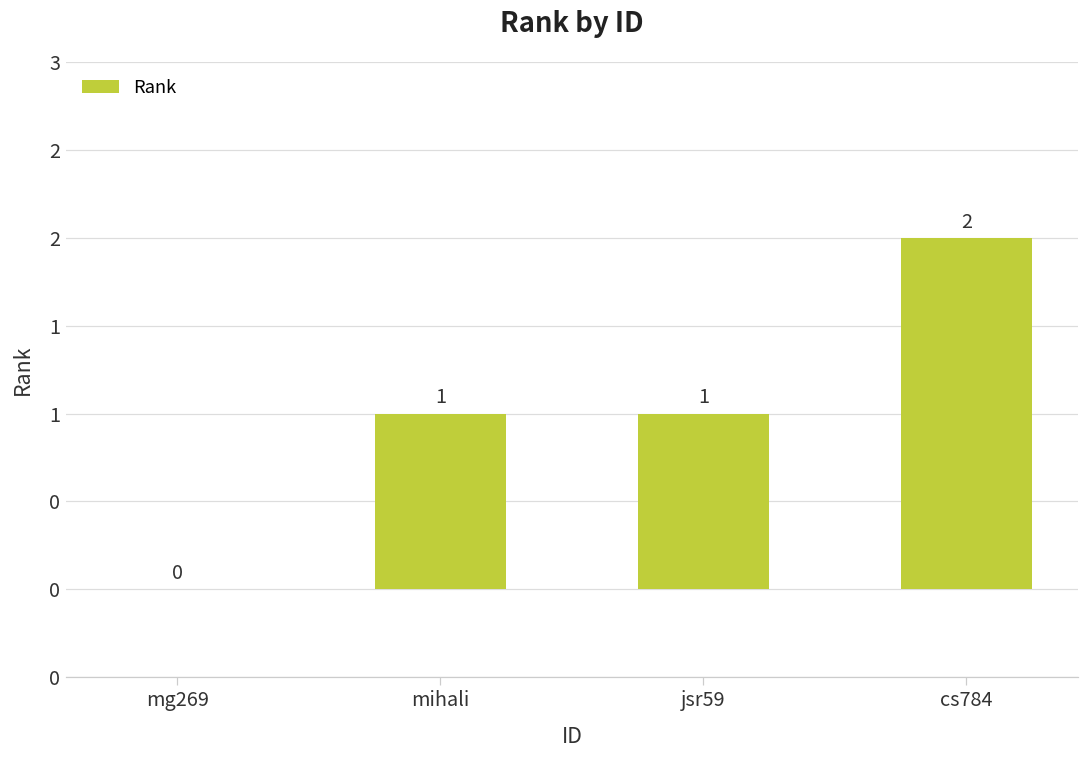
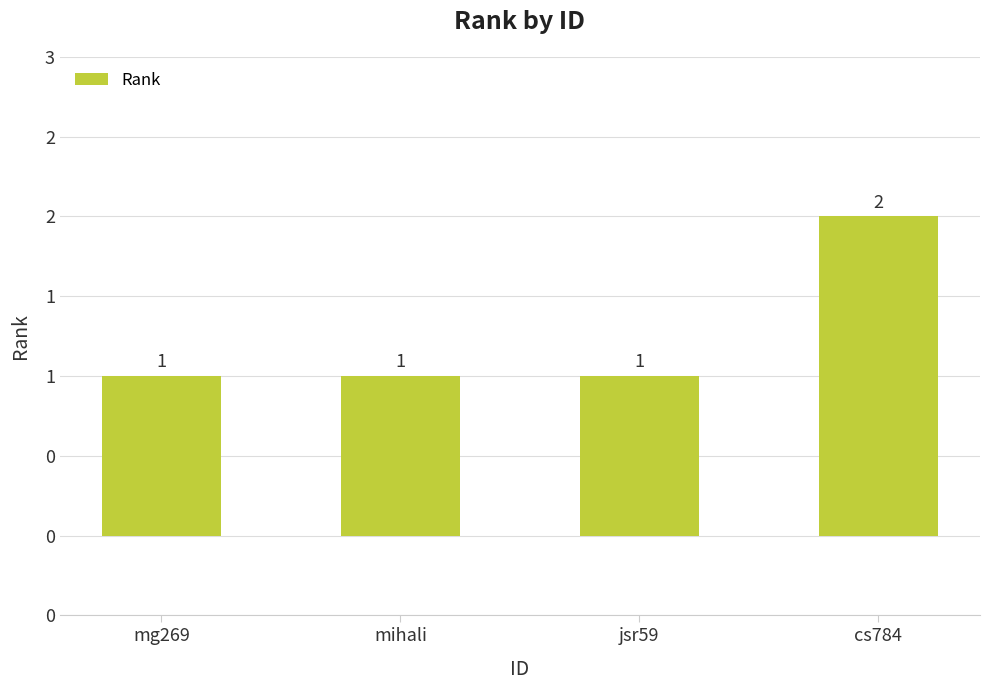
mg269: 0 -> 1
